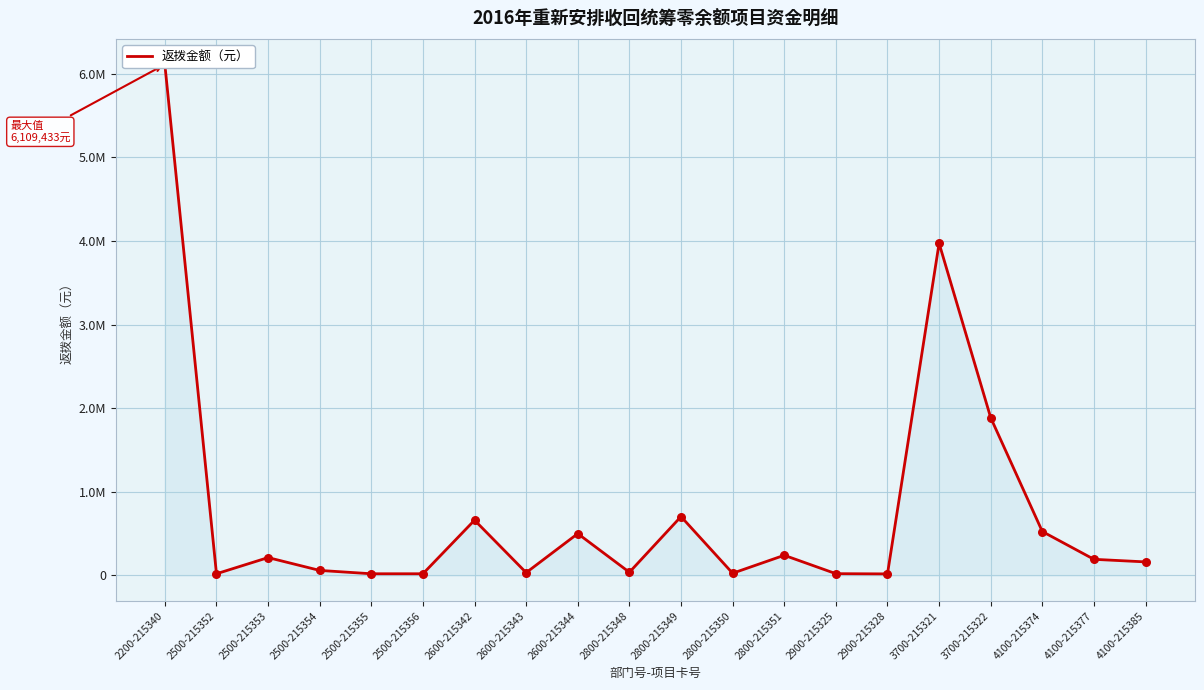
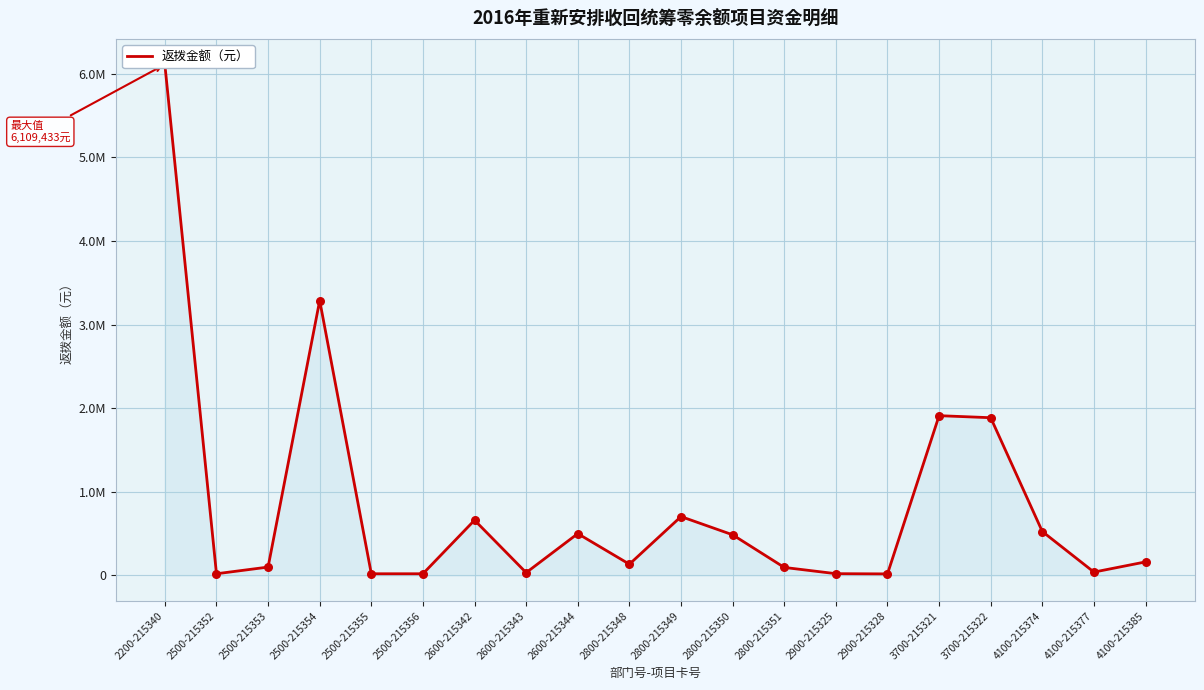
2500-215353: 200000 -> 100000
2500-215354: 100000 -> 3300000
2800-215348: 0 -> 100000
2800-215350: 0 -> 500000
2800-215351: 200000 -> 100000
3700-215321: 4000000 -> 1900000
4100-215377: 200000 -> 0
